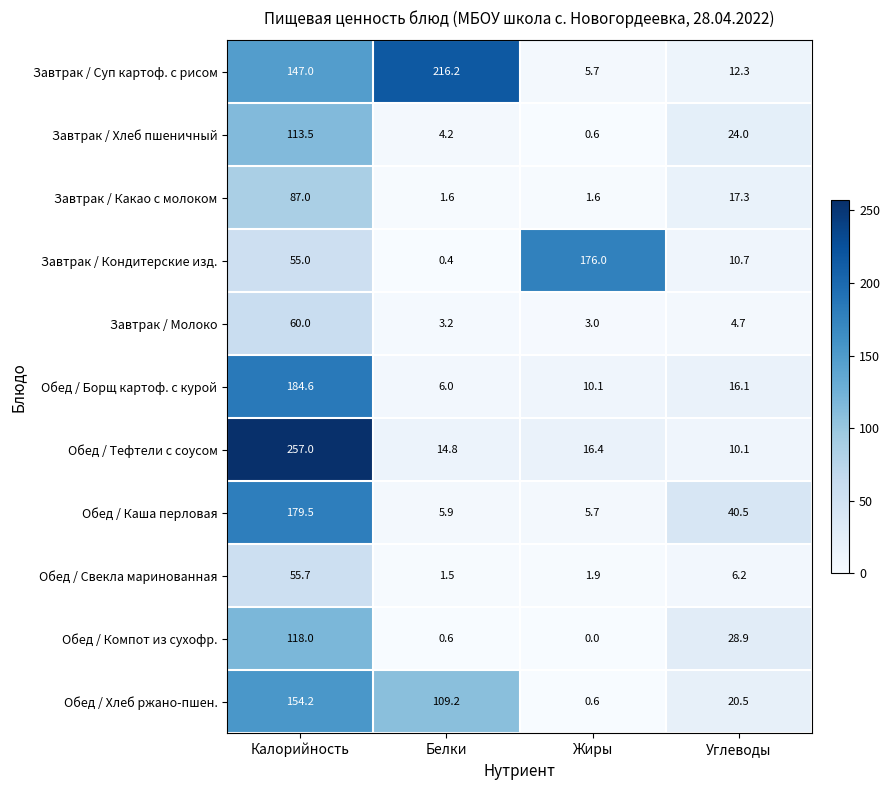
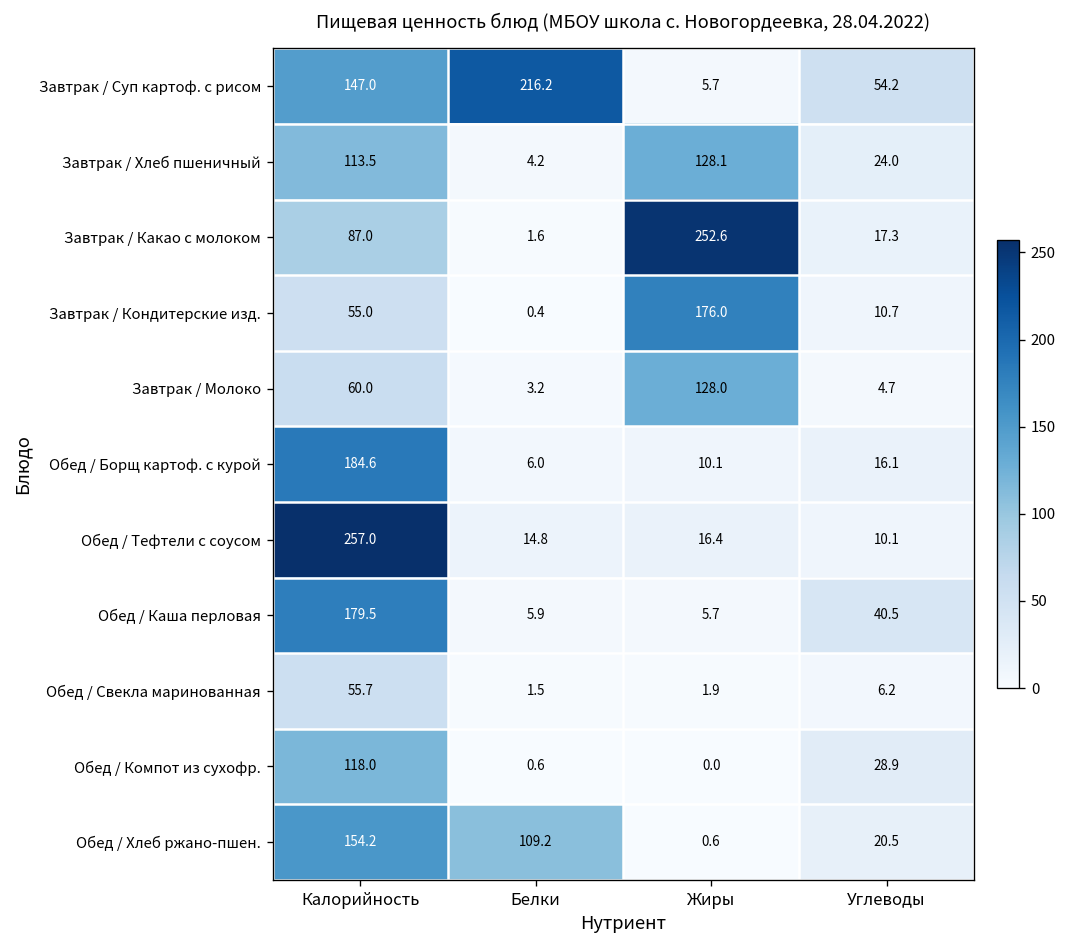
Завтрак / Суп картоф. с рисом, Углеводы: 12.3 -> 54.2
Завтрак / Хлеб пшеничный, Жиры: 0.6 -> 128.1
Завтрак / Какао с молоком, Жиры: 1.6 -> 252.6
Завтрак / Молоко, Жиры: 3.0 -> 128.0
